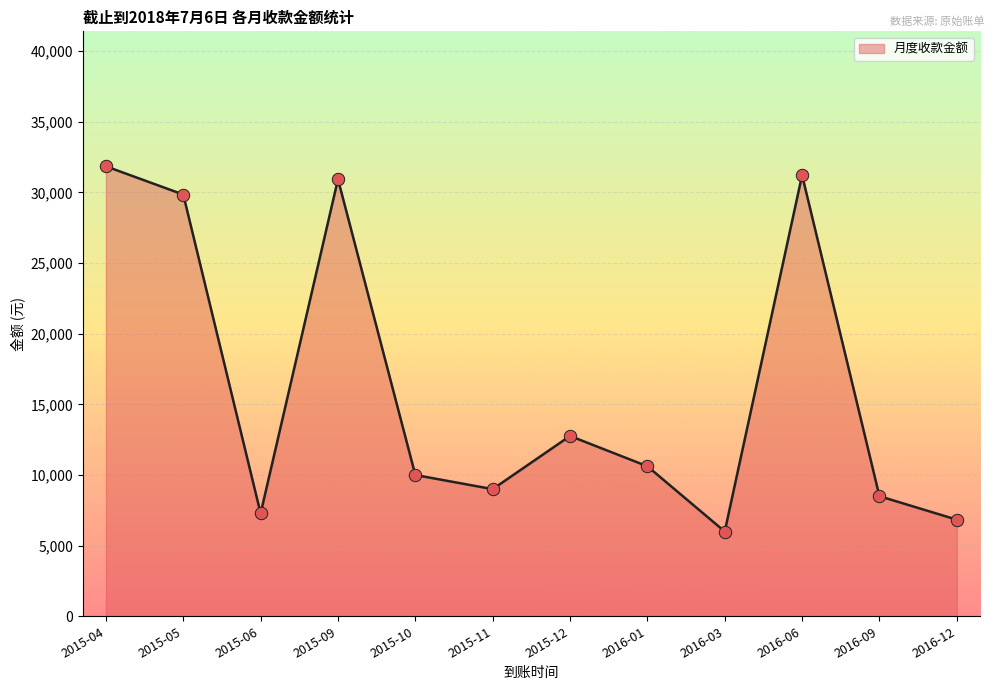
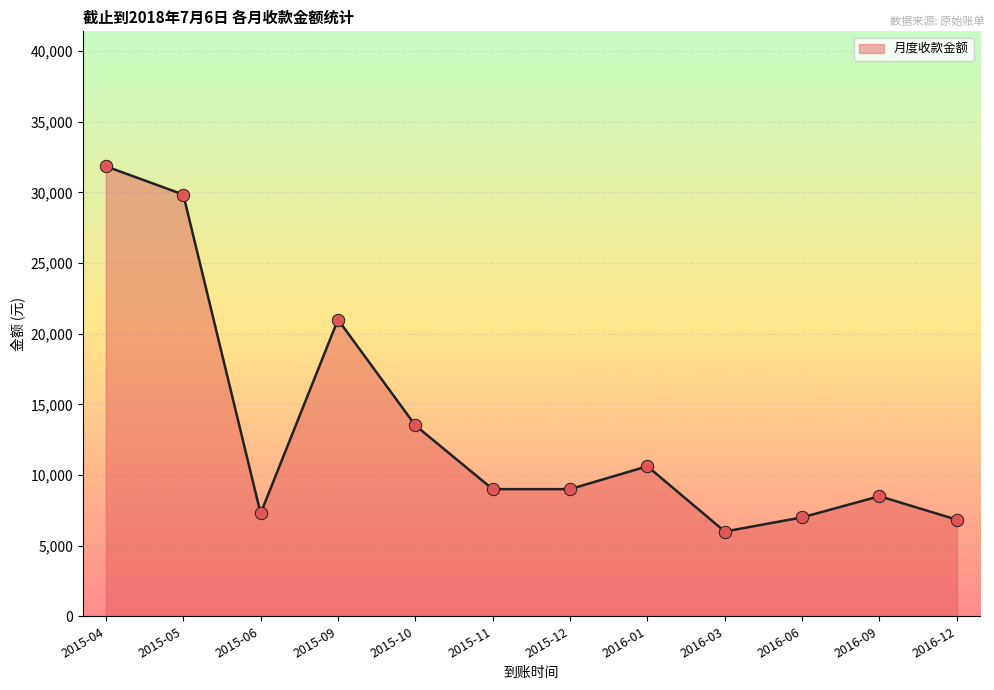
2015-09: 30,900 -> 21,000
2015-10: 10,000 -> 13,500
2015-12: 12,800 -> 9,000
2016-06: 31,200 -> 7,000
